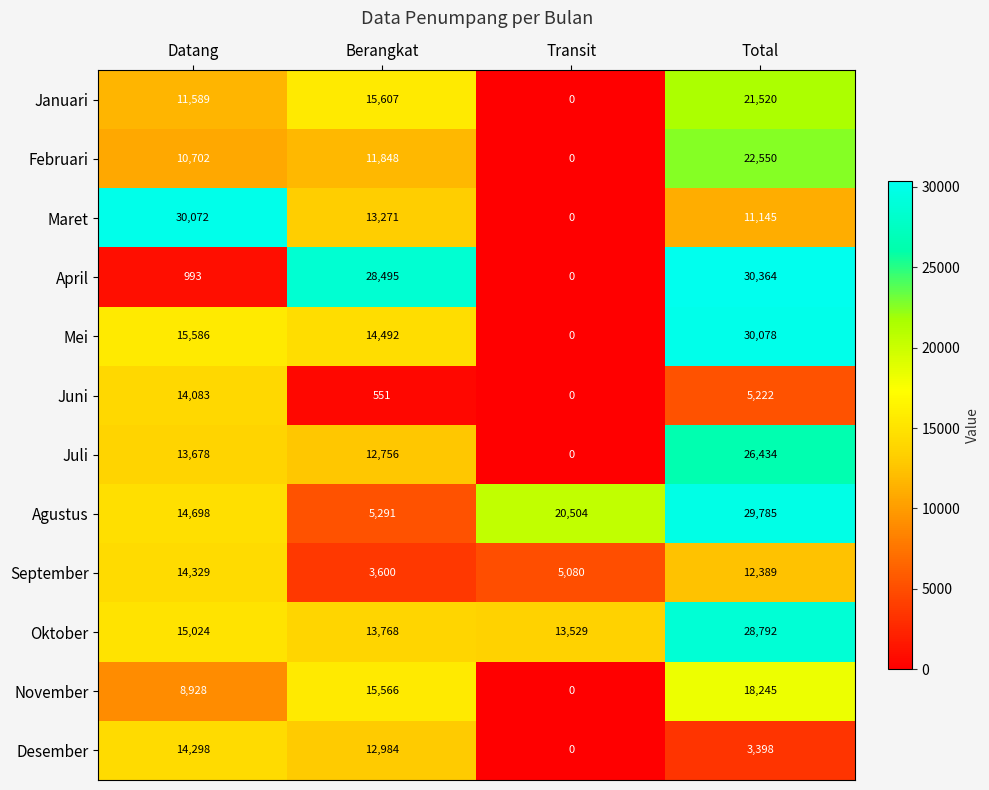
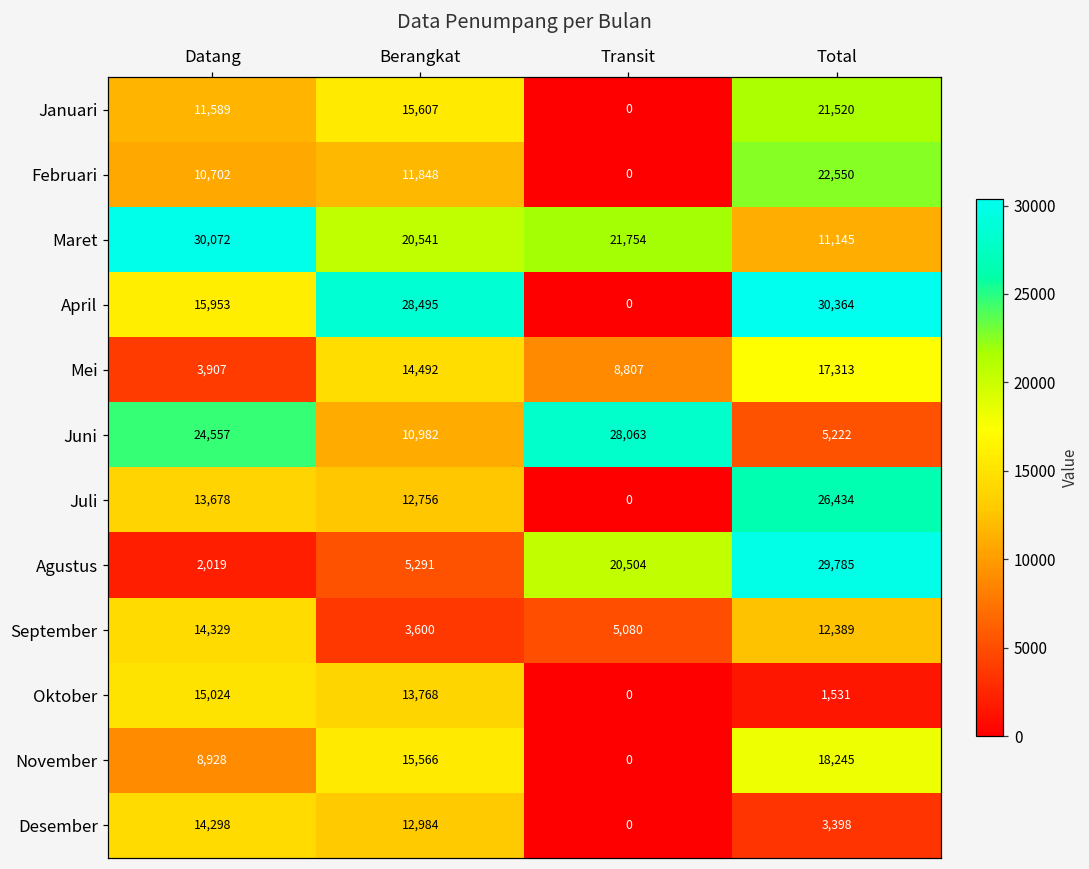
Maret, Berangkat: 13,271 -> 20,541
Maret, Transit: 0 -> 21,754
April, Datang: 993 -> 15,953
Mei, Datang: 15,586 -> 3,907
Mei, Transit: 0 -> 8,807
Mei, Total: 30,078 -> 17,313
Juni, Datang: 14,083 -> 24,557
Juni, Berangkat: 551 -> 10,982
Juni, Transit: 0 -> 28,063
Agustus, Datang: 14,698 -> 2,019
Oktober, Transit: 13,529 -> 0
Oktober, Total: 28,792 -> 1,531
